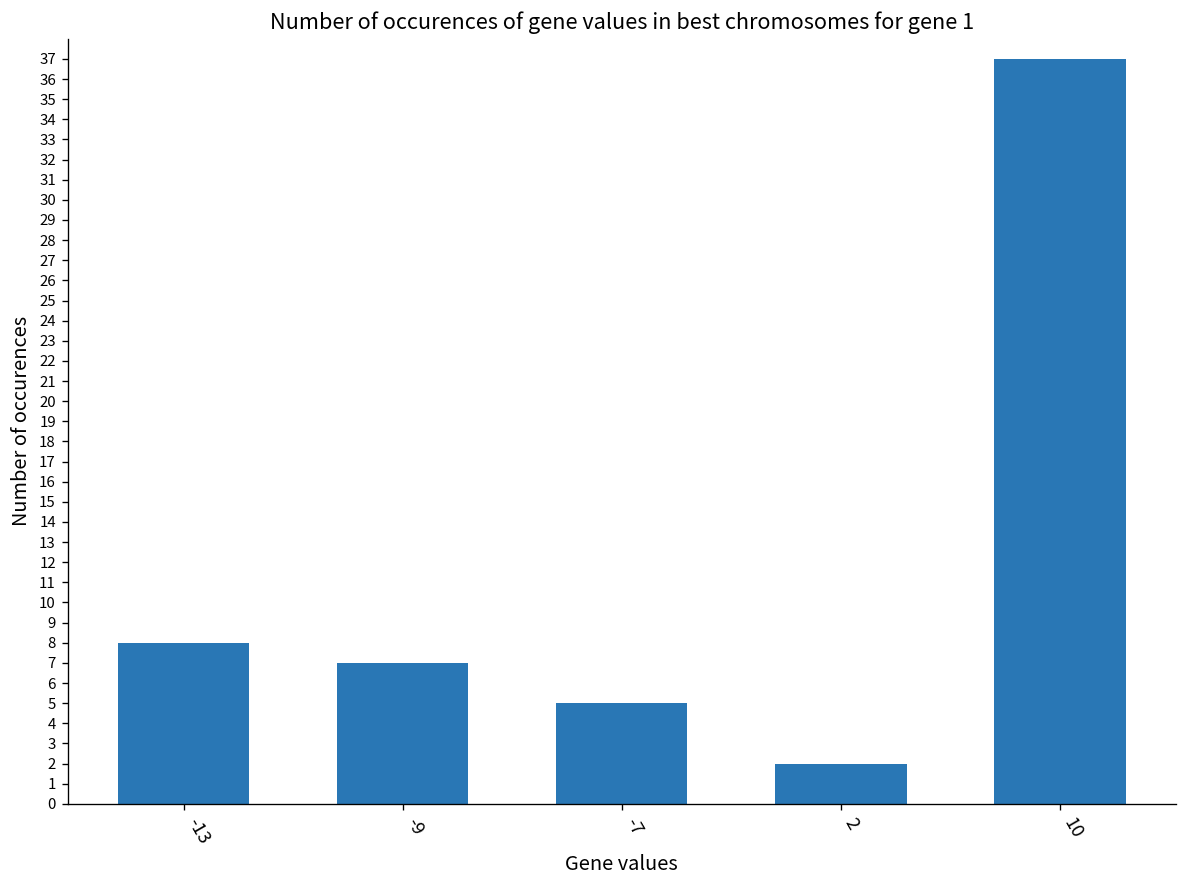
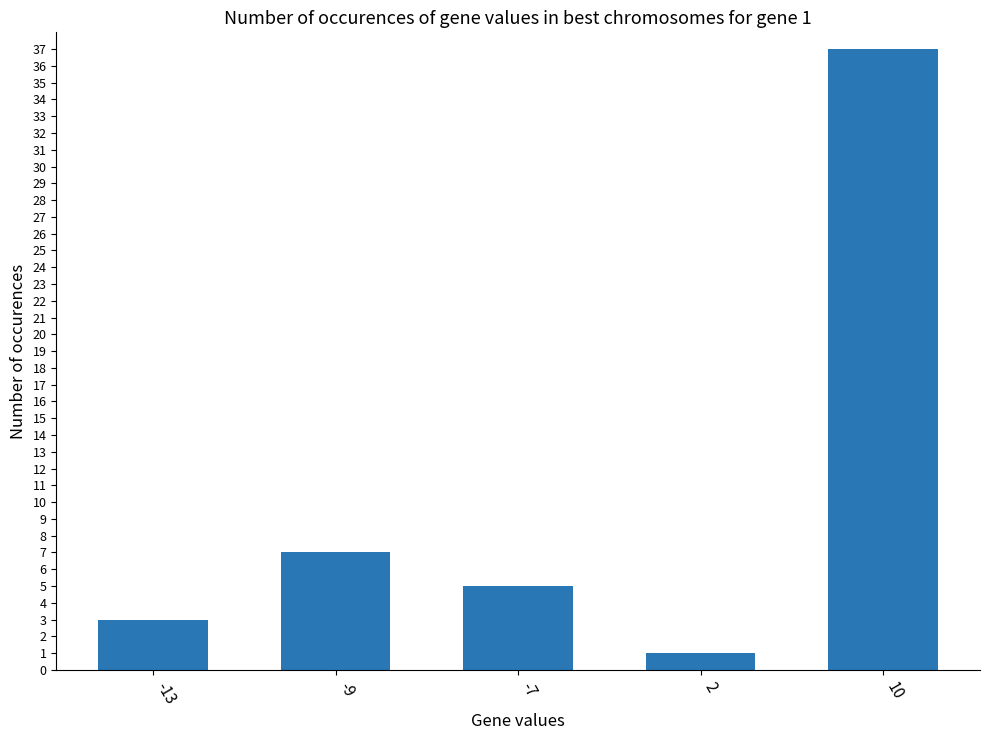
-13: 8 -> 3
2: 2 -> 1
